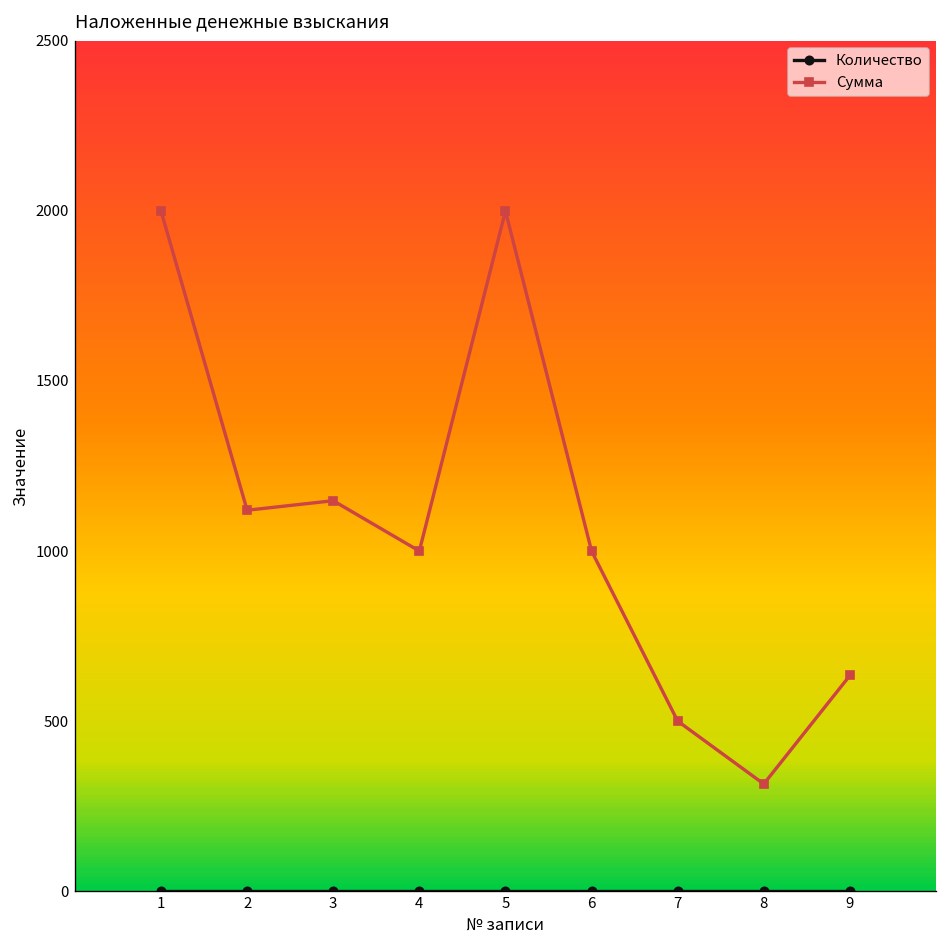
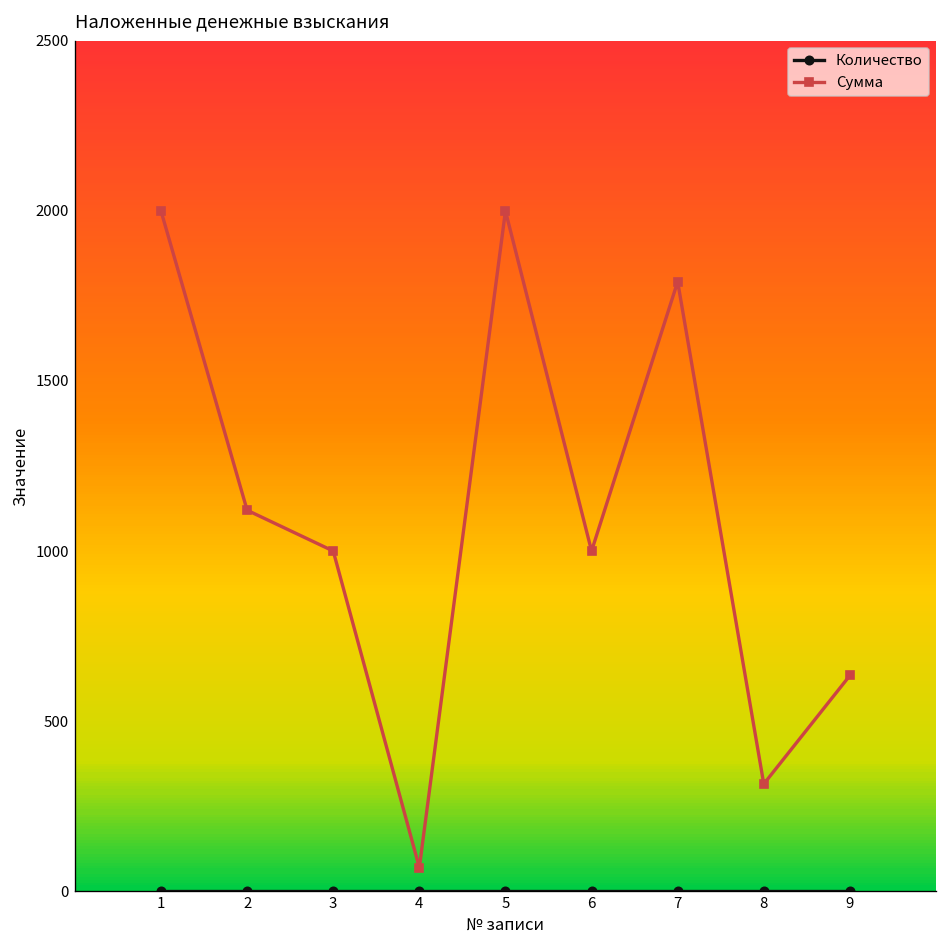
Сумма, 3: 1150 -> 1000
Сумма, 4: 1000 -> 70
Сумма, 7: 500 -> 1790
